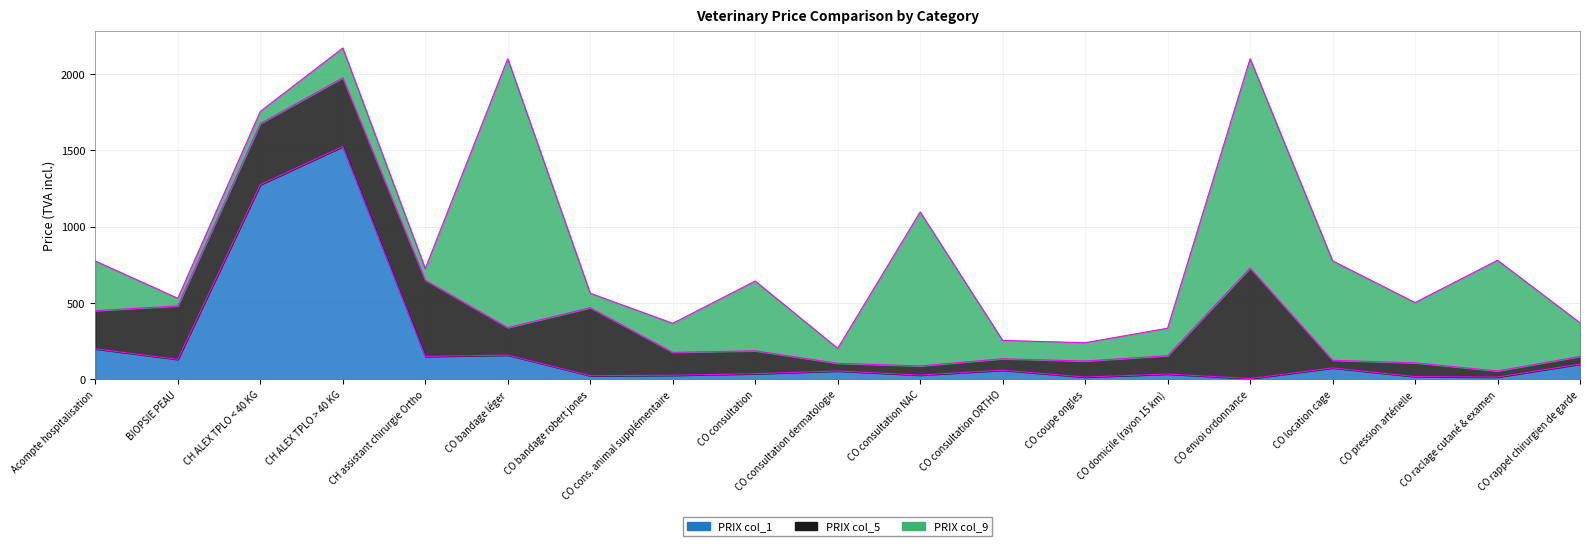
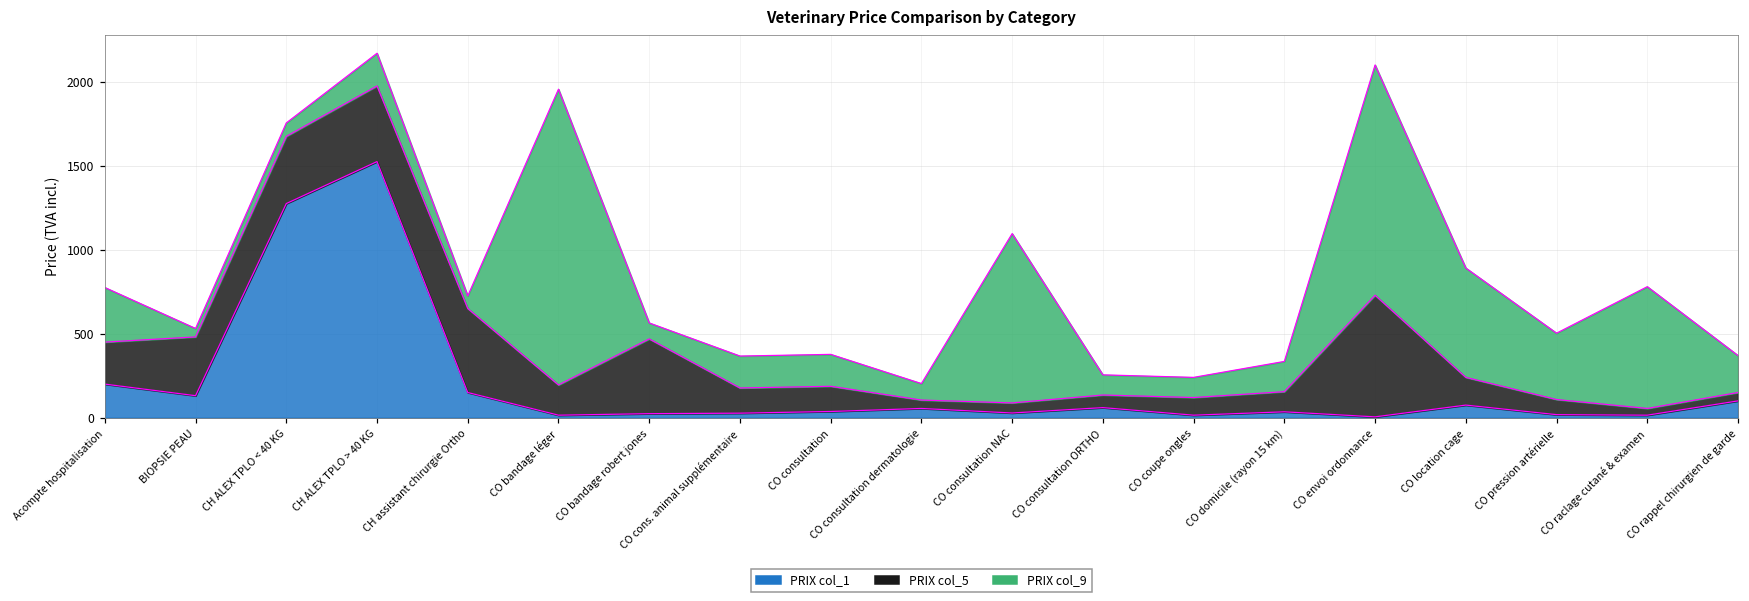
PRIX col_1, CO bandage léger: 160 -> 20
PRIX col_9, CO consultation: 460 -> 190
PRIX col_5, CO location cage: 50 -> 170
